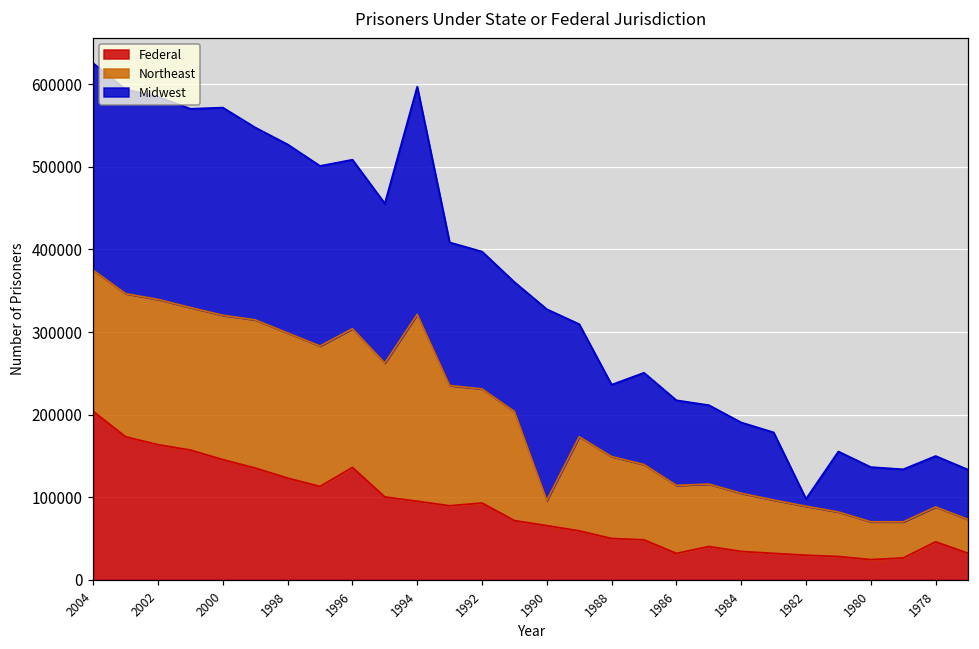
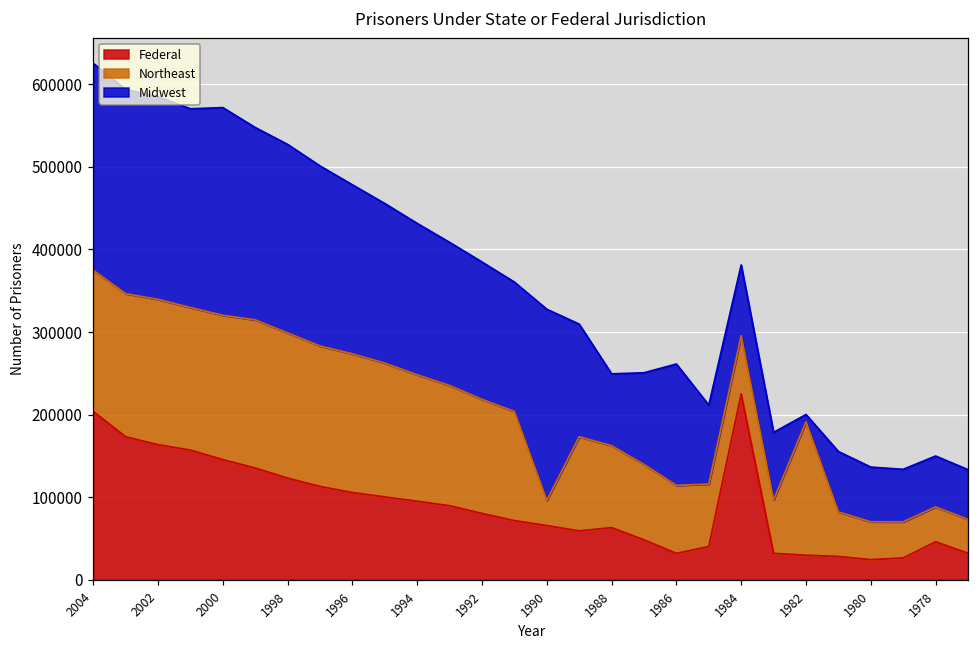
Federal, 1996: 140000 -> 110000
Northeast, 1994: 230000 -> 150000
Midwest, 1994: 280000 -> 180000
Federal, 1992: 90000 -> 80000
Federal, 1988: 50000 -> 60000
Midwest, 1986: 100000 -> 150000
Federal, 1984: 30000 -> 220000
Northeast, 1982: 60000 -> 160000
